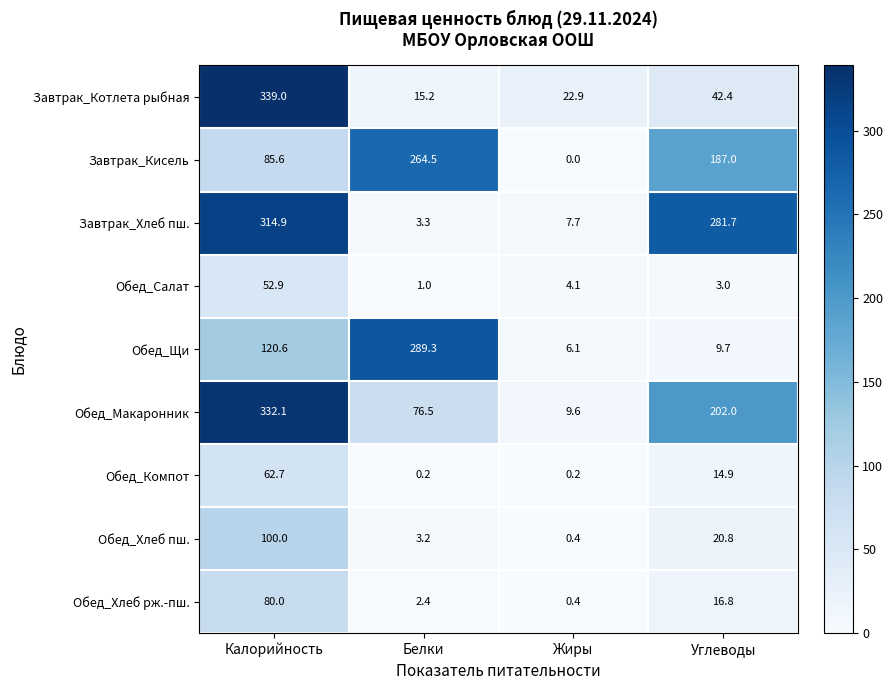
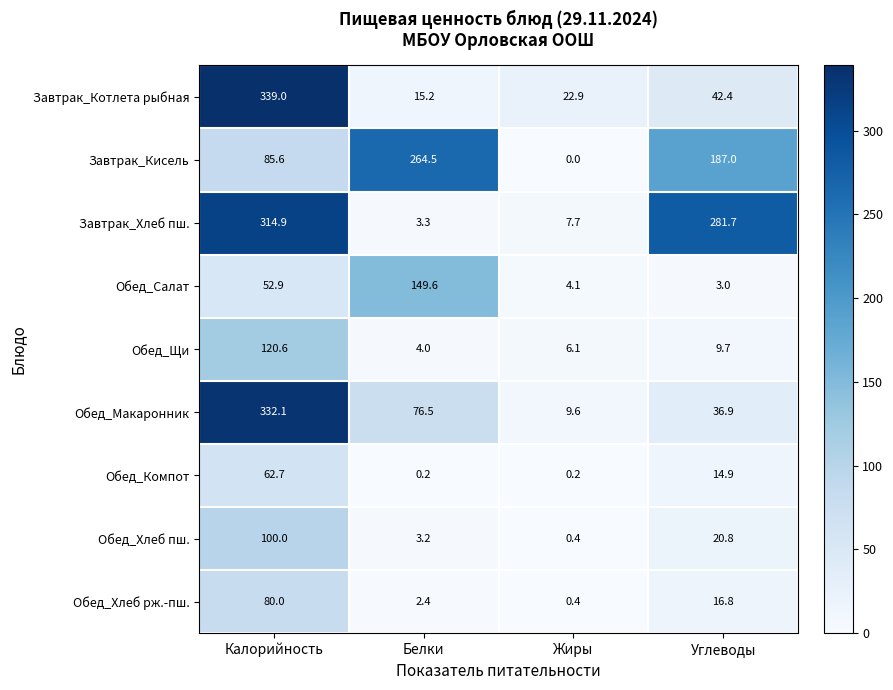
Обед_Салат, Белки: 1.0 -> 149.6
Обед_Щи, Белки: 289.3 -> 4.0
Обед_Макаронник, Углеводы: 202.0 -> 36.9
